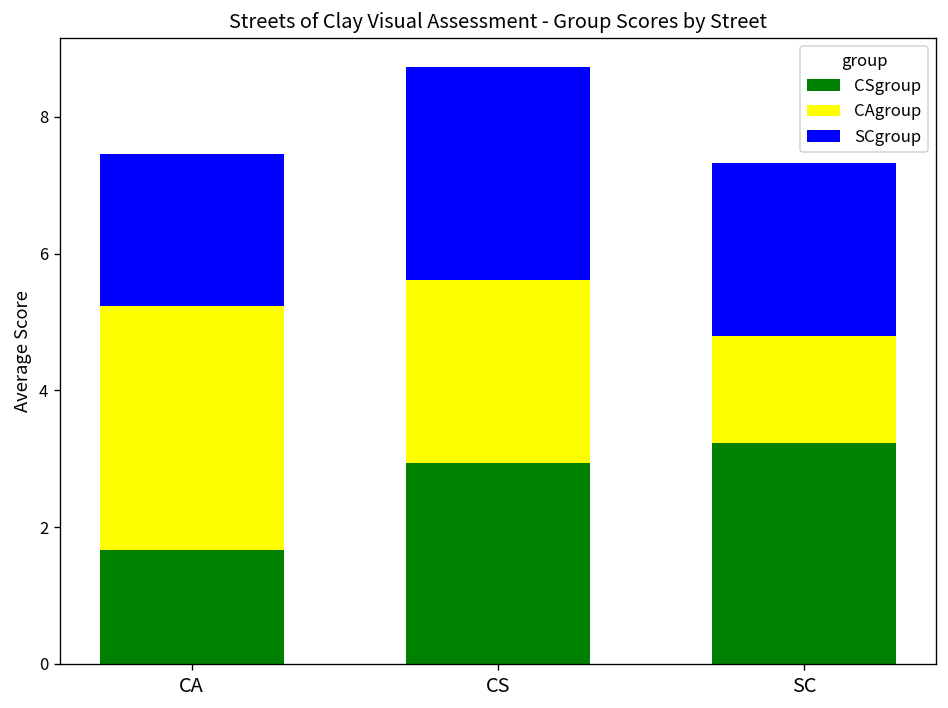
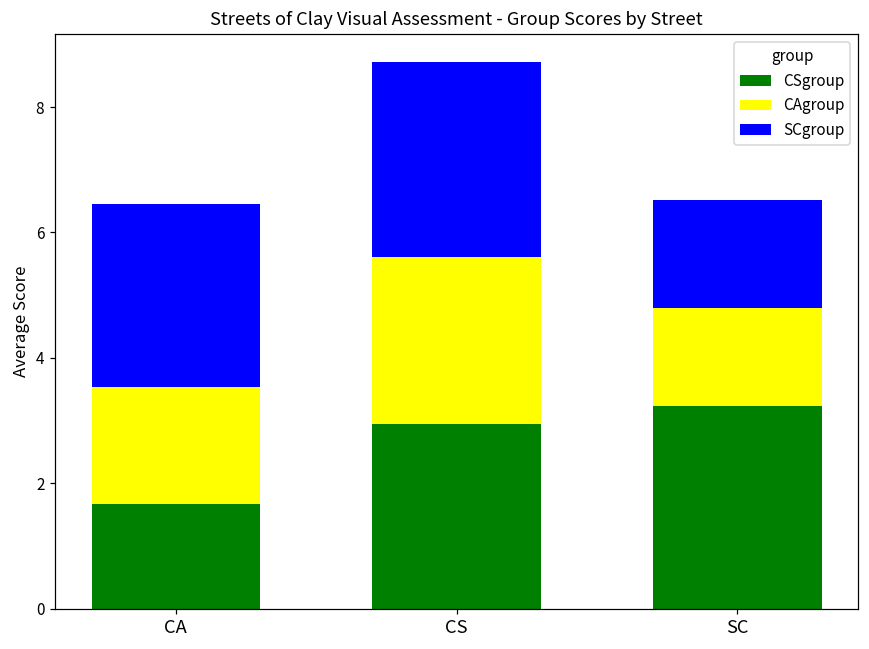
CAgroup, CA: 3.6 -> 1.9
SCgroup, CA: 2.2 -> 2.9
SCgroup, SC: 2.5 -> 1.7
